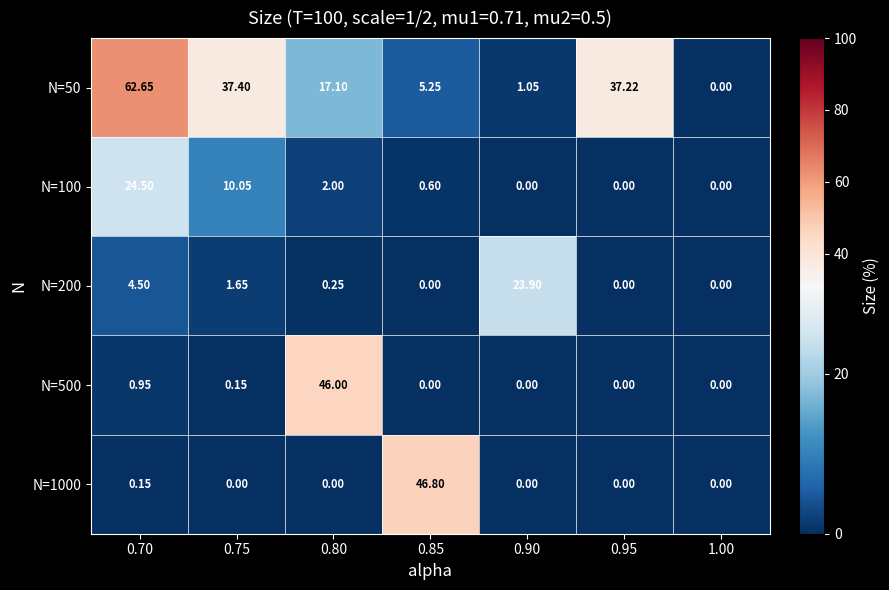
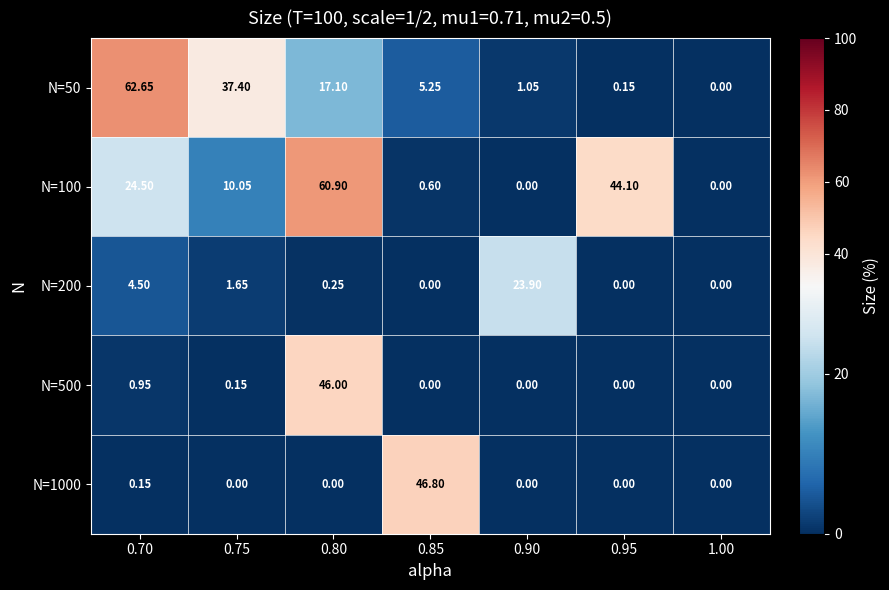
N=50, 0.95: 37.22 -> 0.15
N=100, 0.80: 2.00 -> 60.90
N=100, 0.95: 0.00 -> 44.10
